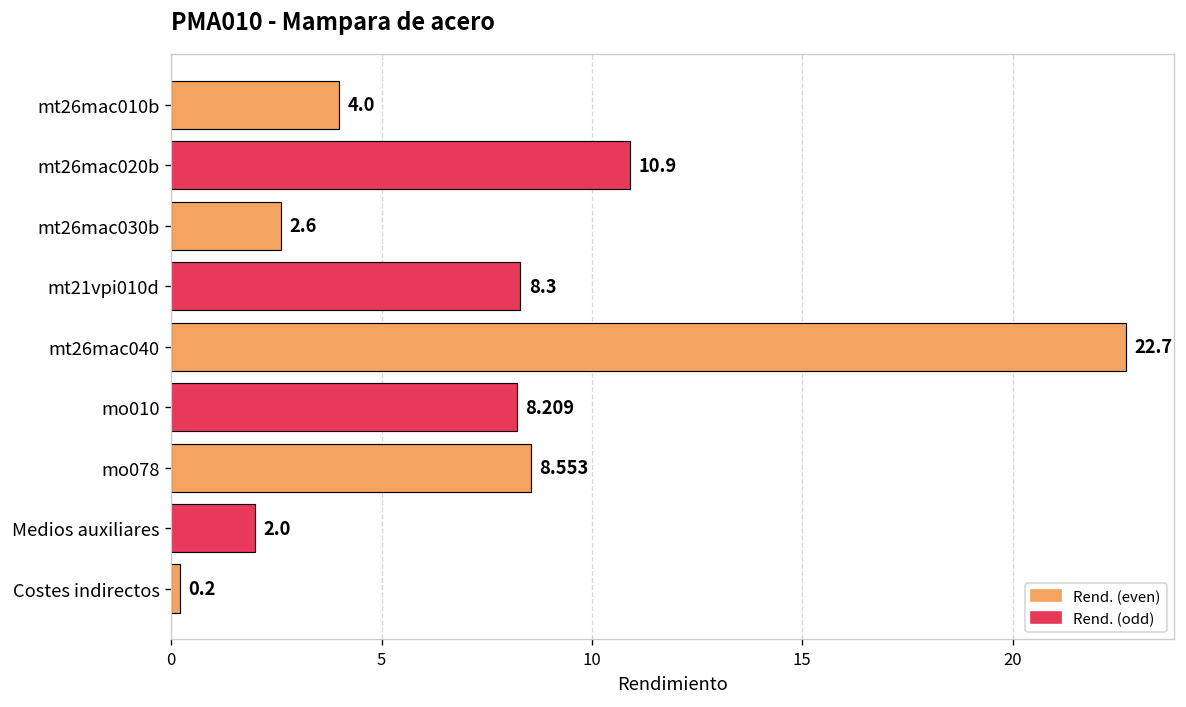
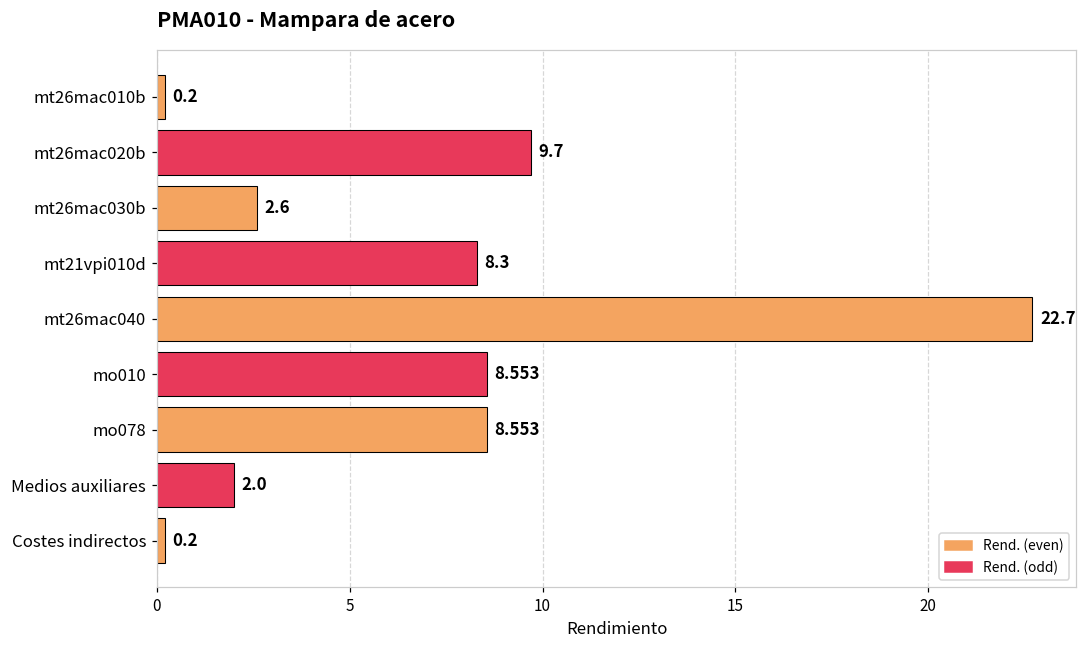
mt26mac010b: 4.0 -> 0.2
mt26mac020b: 10.9 -> 9.7
mo010: 8.209 -> 8.553
